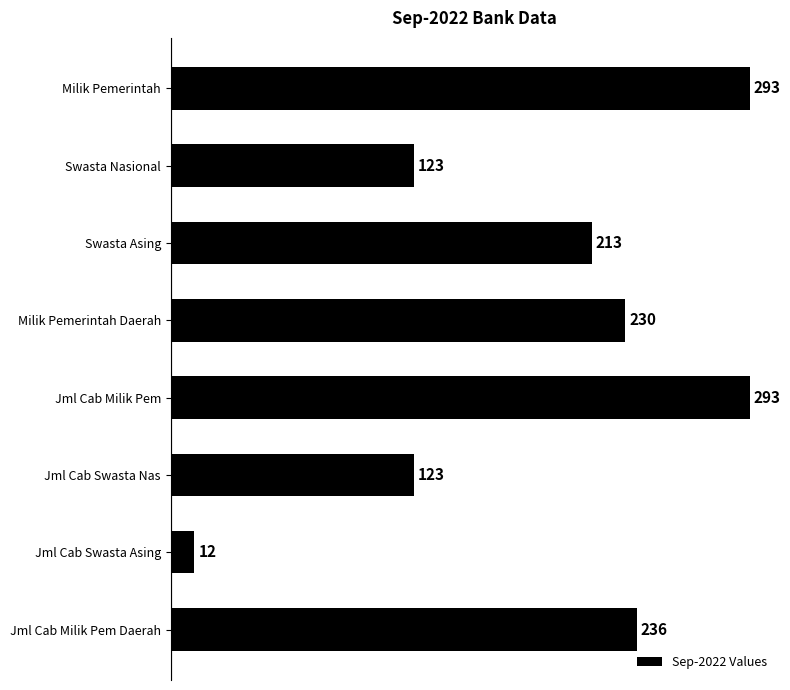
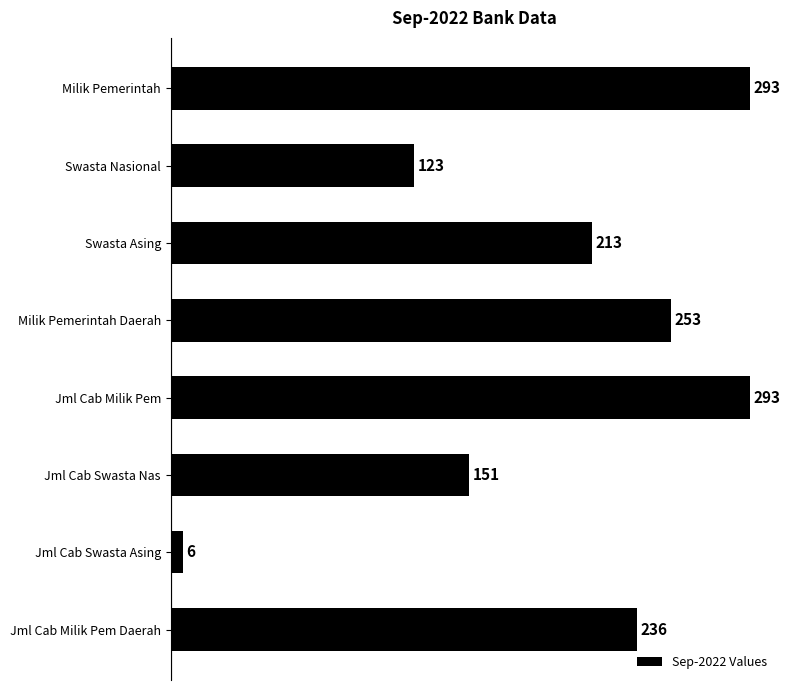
Milik Pemerintah Daerah: 230 -> 253
Jml Cab Swasta Nas: 123 -> 151
Jml Cab Swasta Asing: 12 -> 6
